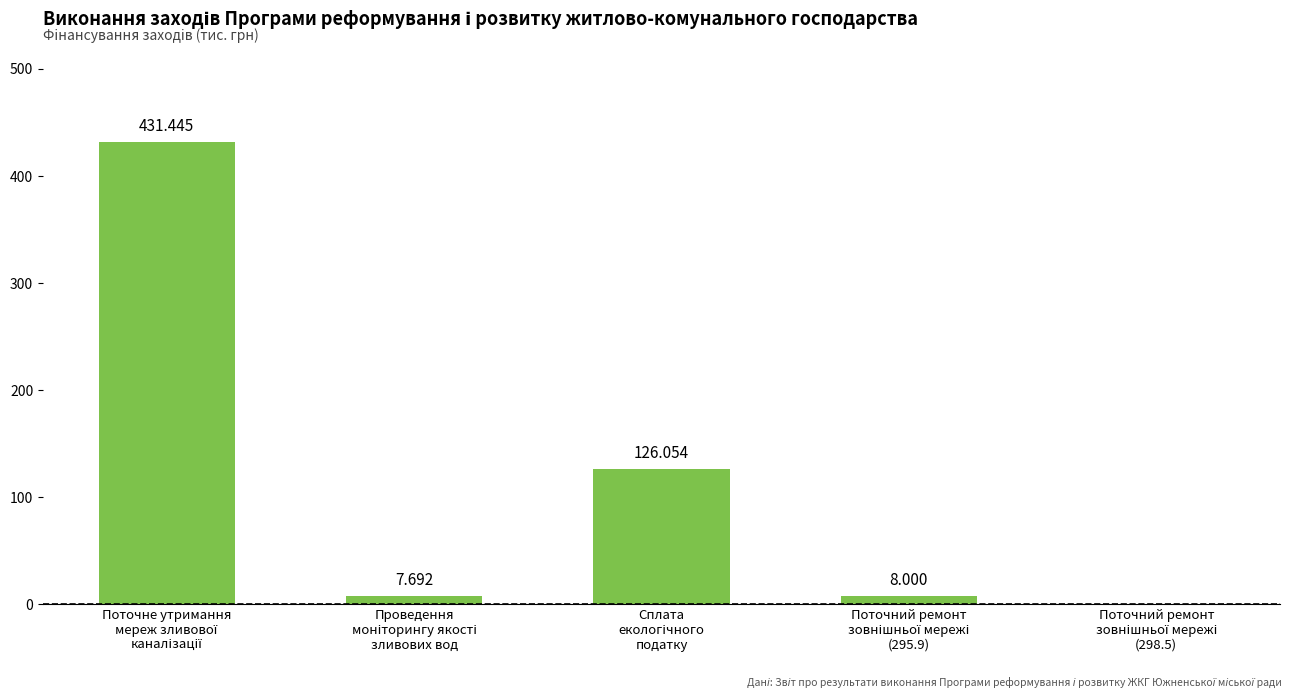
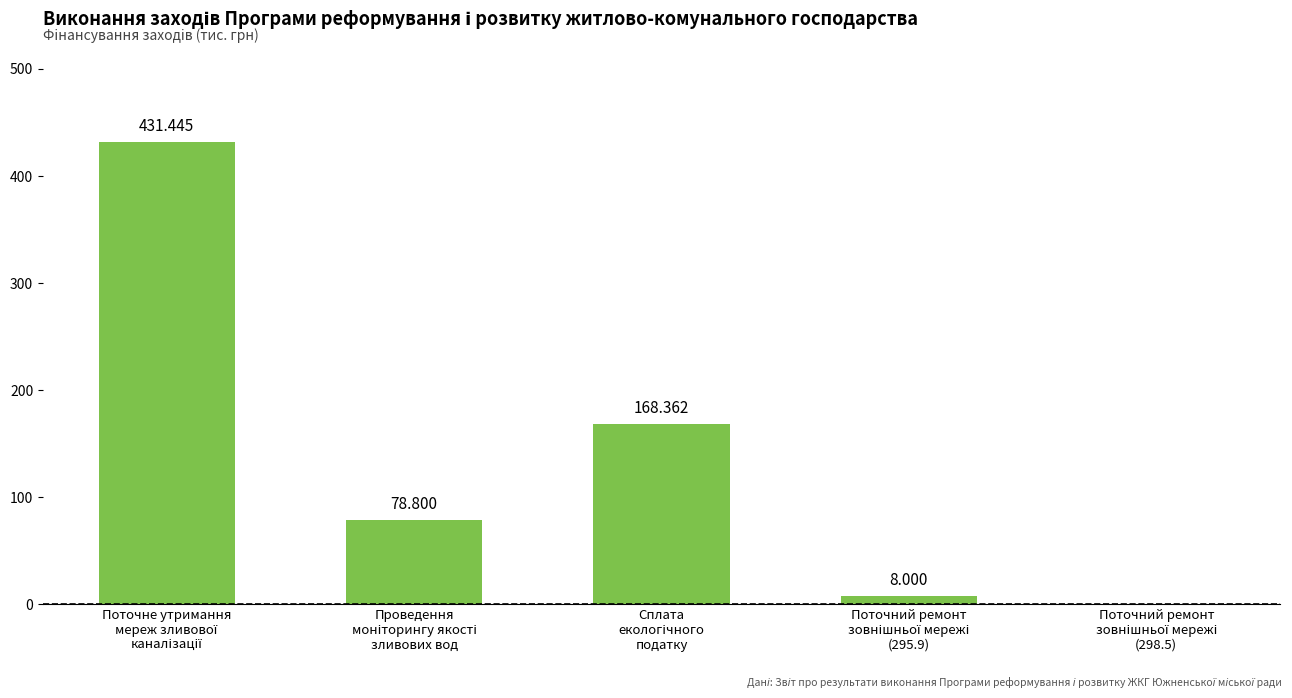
Проведення моніторингу якості зливових вод: 7.692 -> 78.800
Сплата екологічного податку: 126.054 -> 168.362
